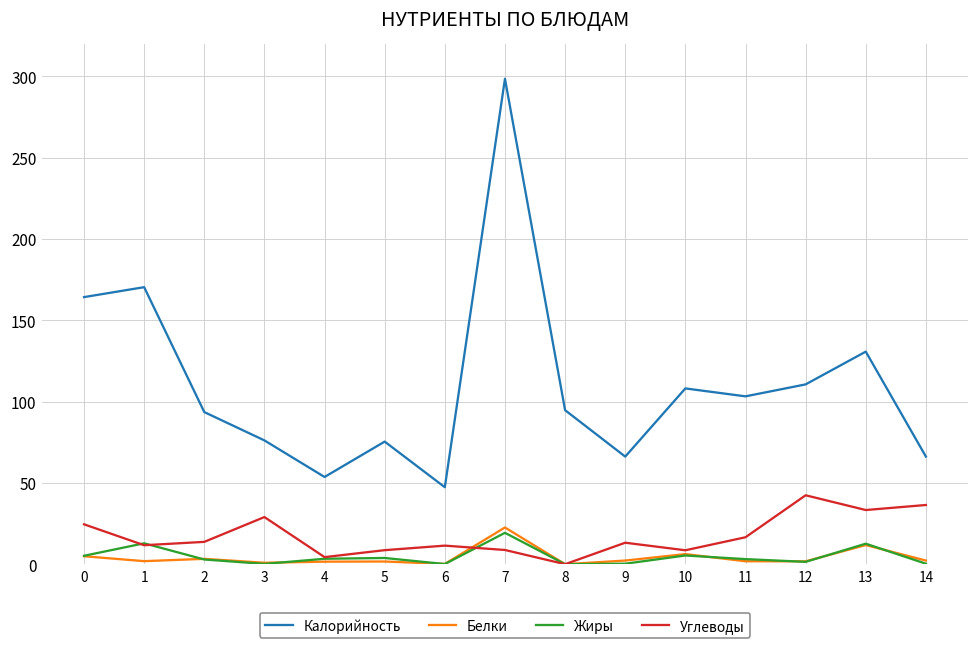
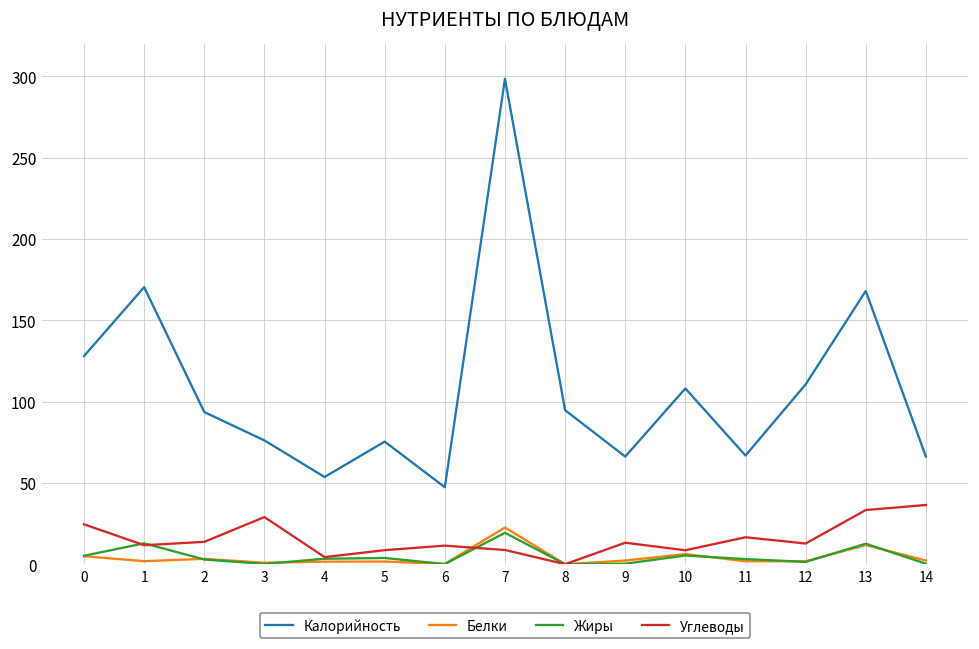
Калорийность, 0: 164 -> 128
Калорийность, 11: 103 -> 67
Углеводы, 12: 42 -> 13
Калорийность, 13: 131 -> 168
